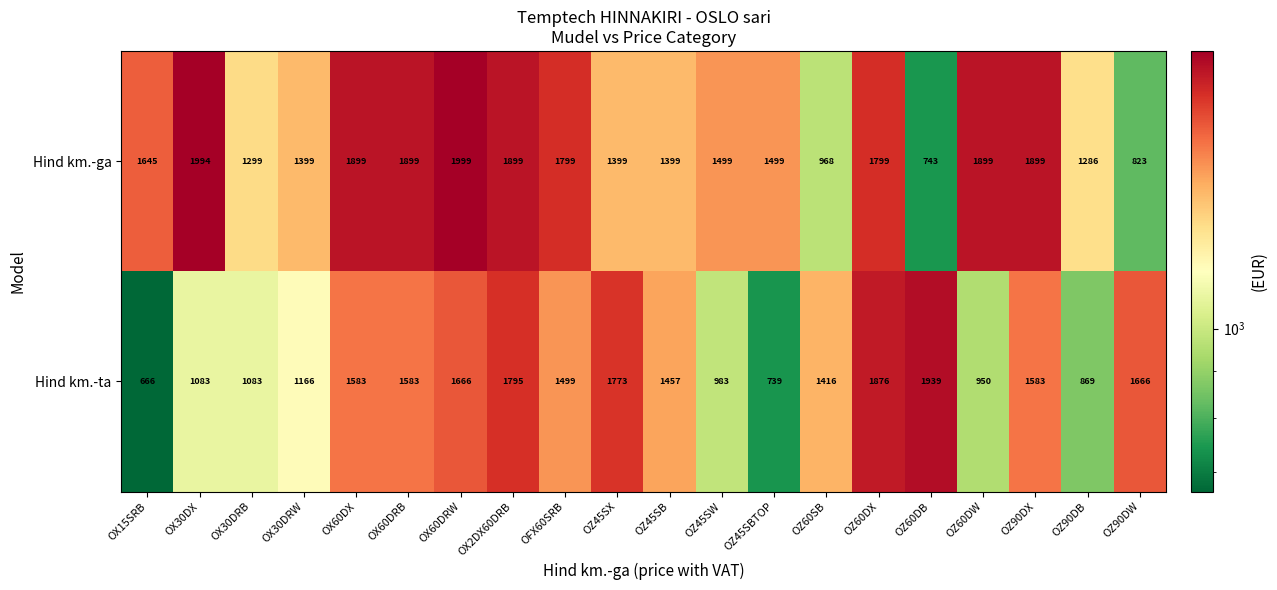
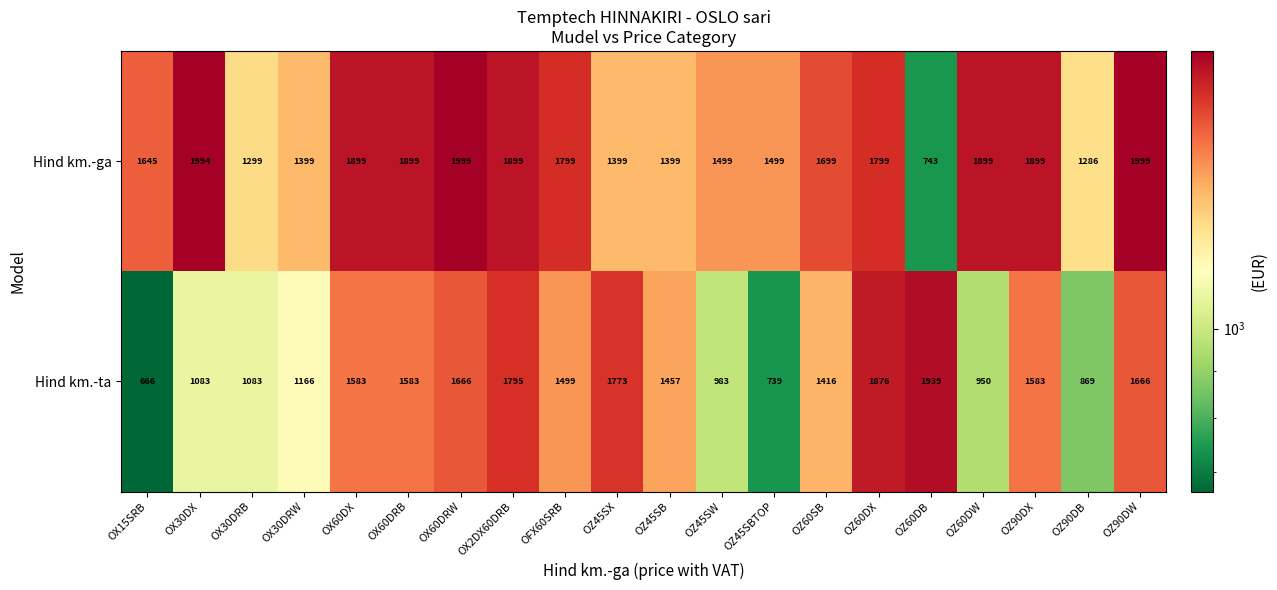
Hind km.-ga, OZ60SB: 968 -> 1699
Hind km.-ga, OZ90DW: 823 -> 1999
